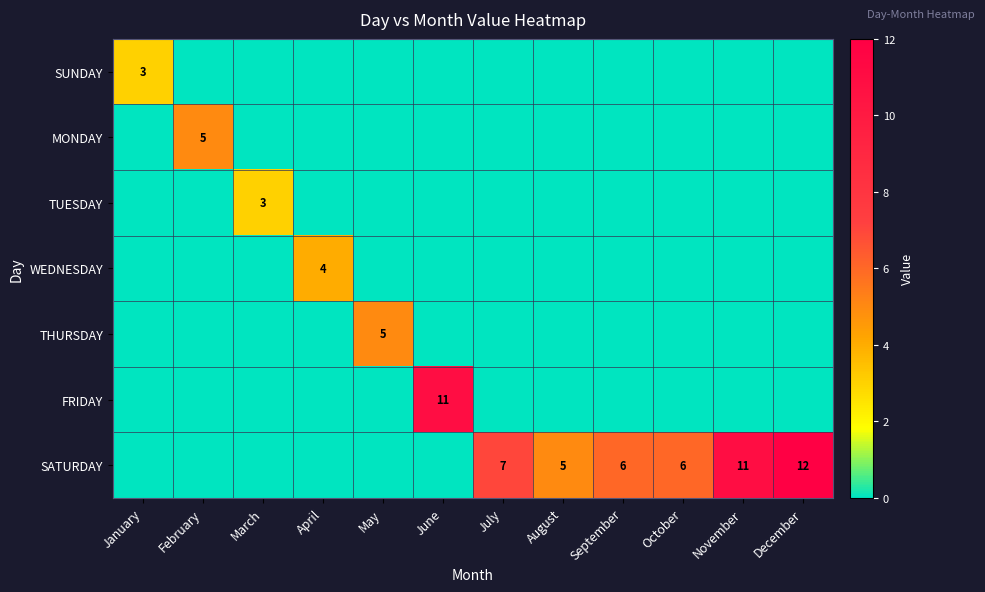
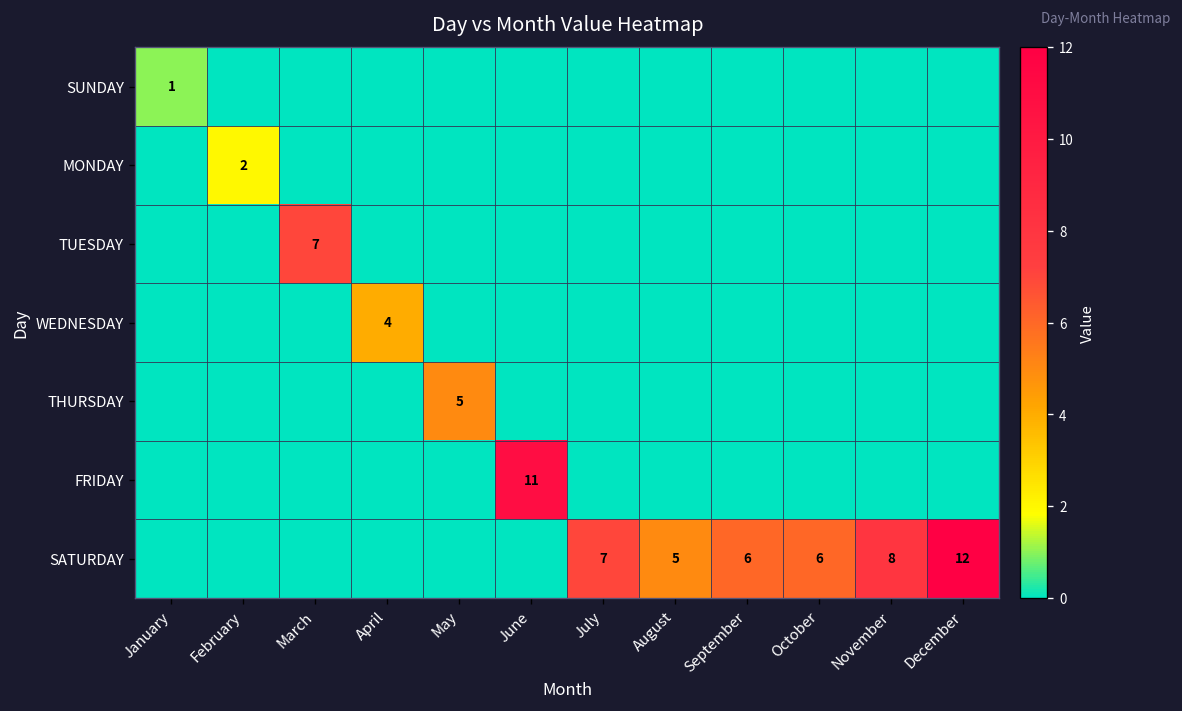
SUNDAY, January: 3 -> 1
MONDAY, February: 5 -> 2
TUESDAY, March: 3 -> 7
SATURDAY, November: 11 -> 8
